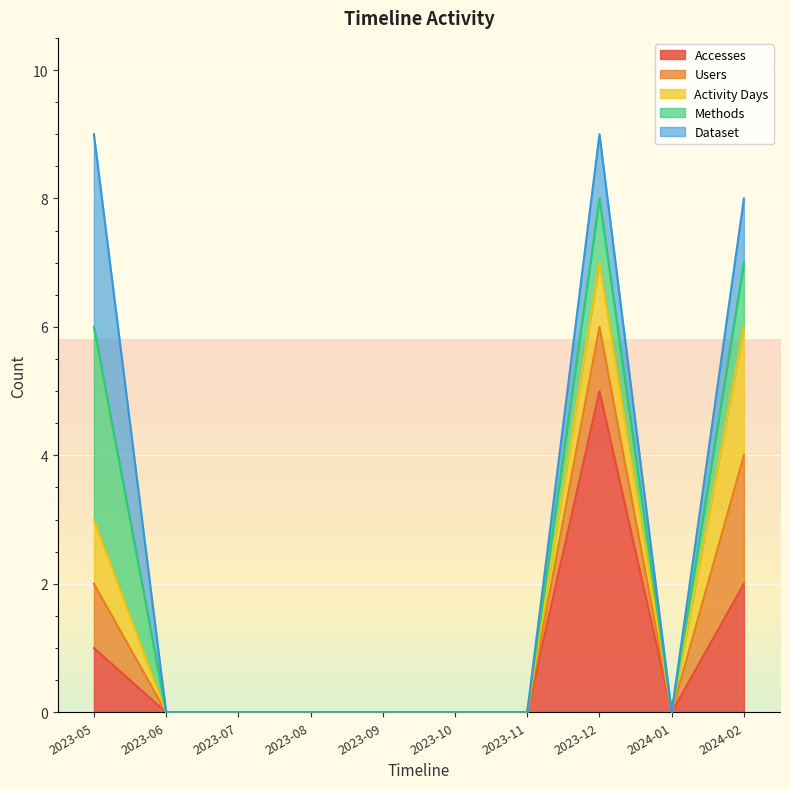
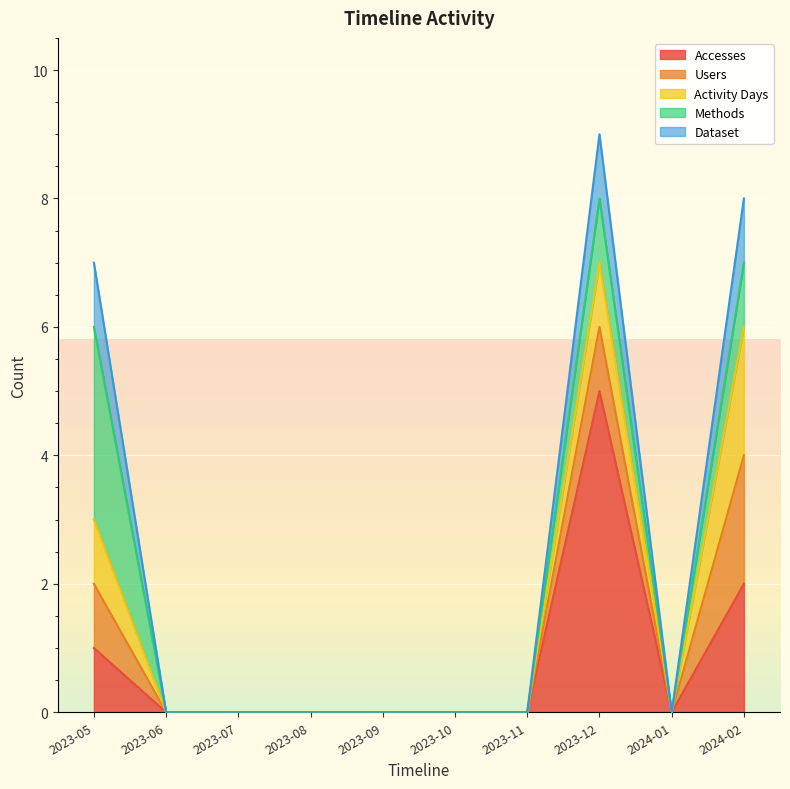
Dataset, 2023-05: 3 -> 1
